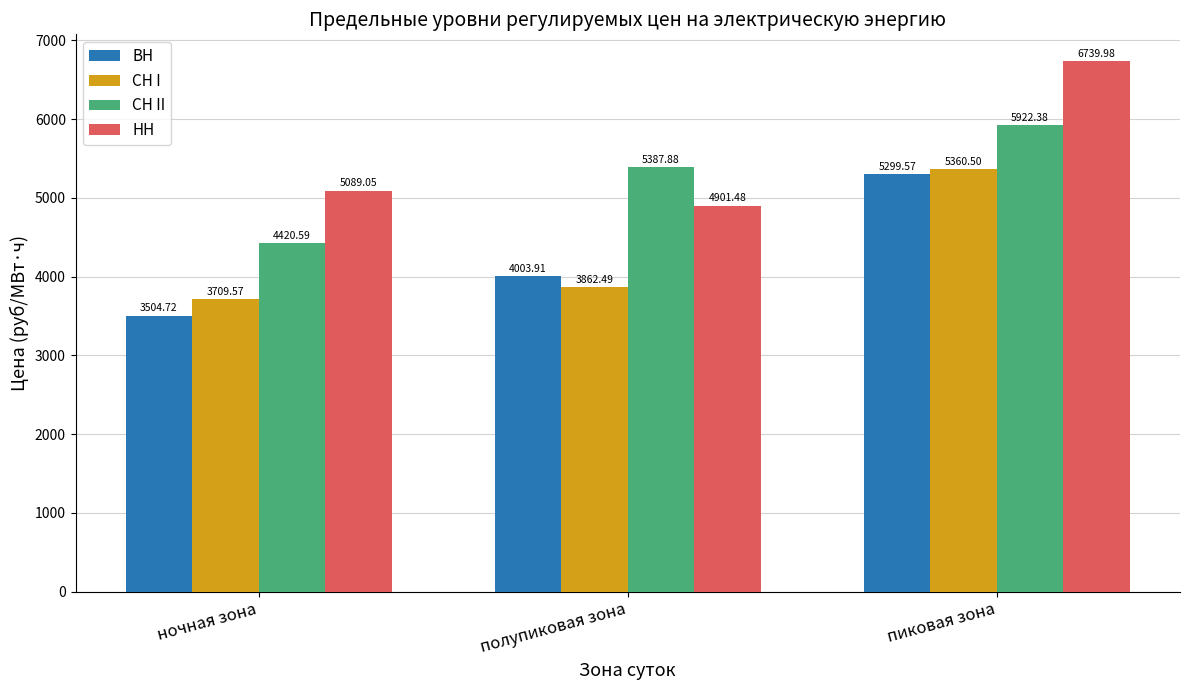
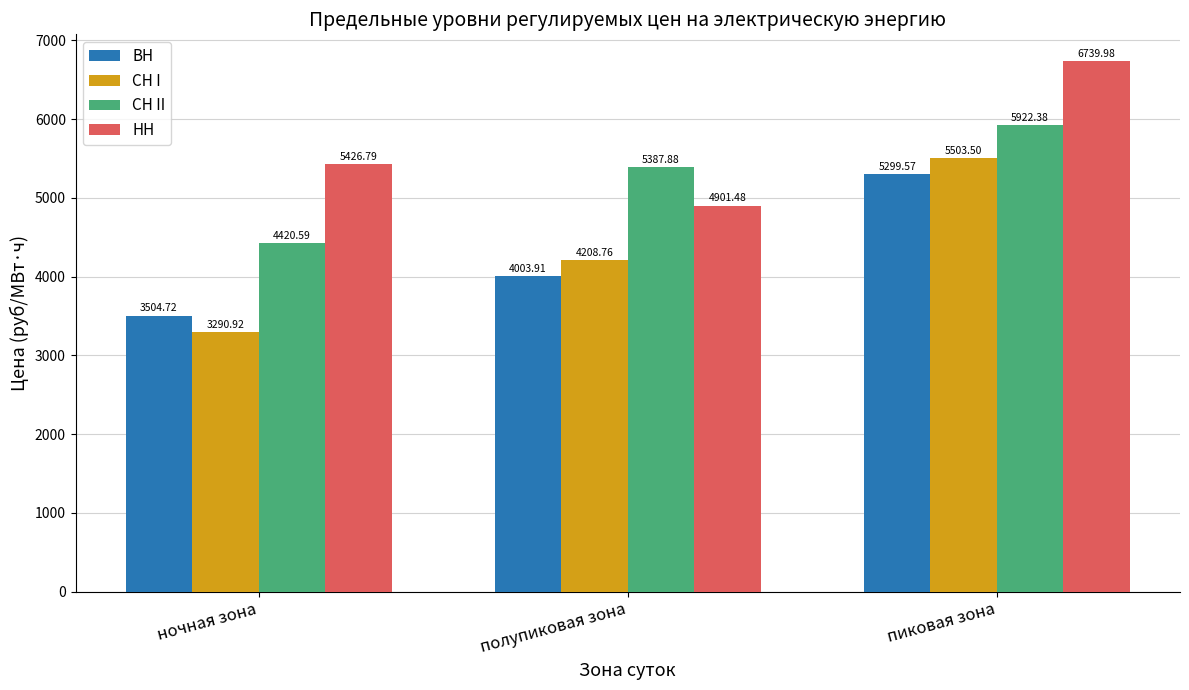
СН I, ночная зона: 3709.57 -> 3290.92
НН, ночная зона: 5089.05 -> 5426.79
СН I, полупиковая зона: 3862.49 -> 4208.76
СН I, пиковая зона: 5360.50 -> 5503.50
